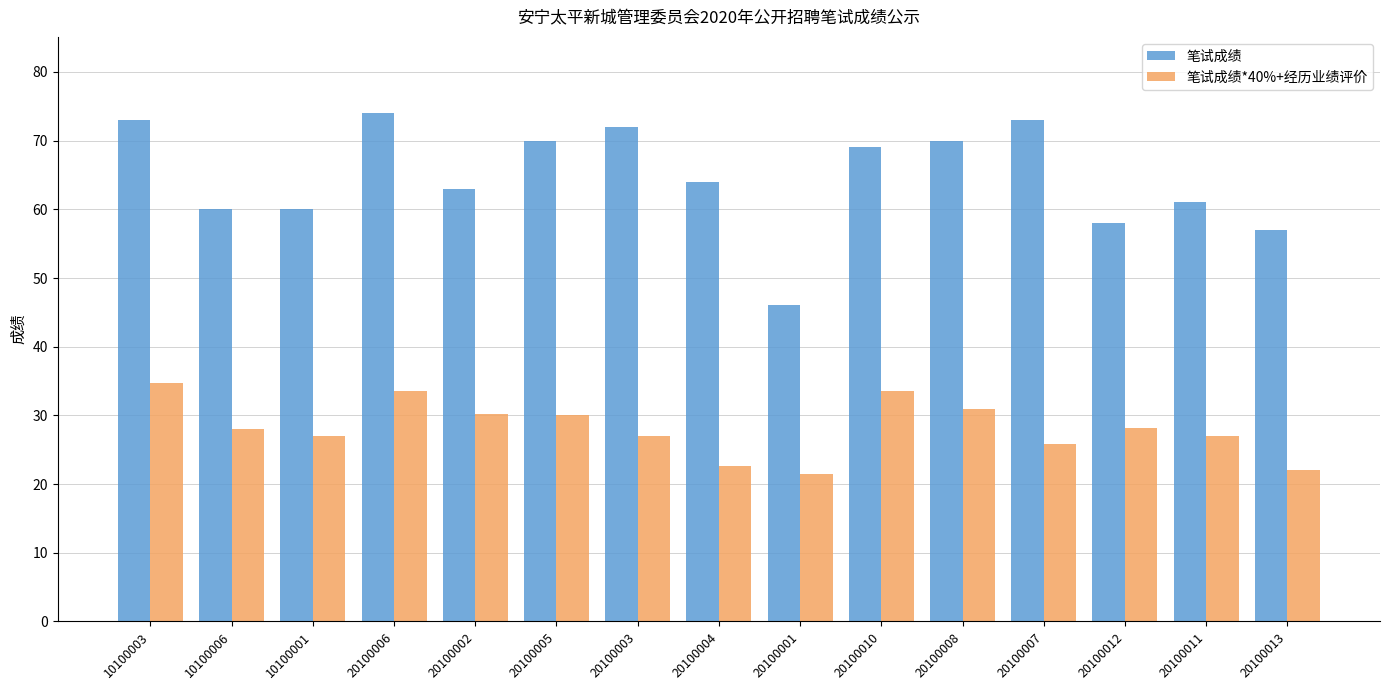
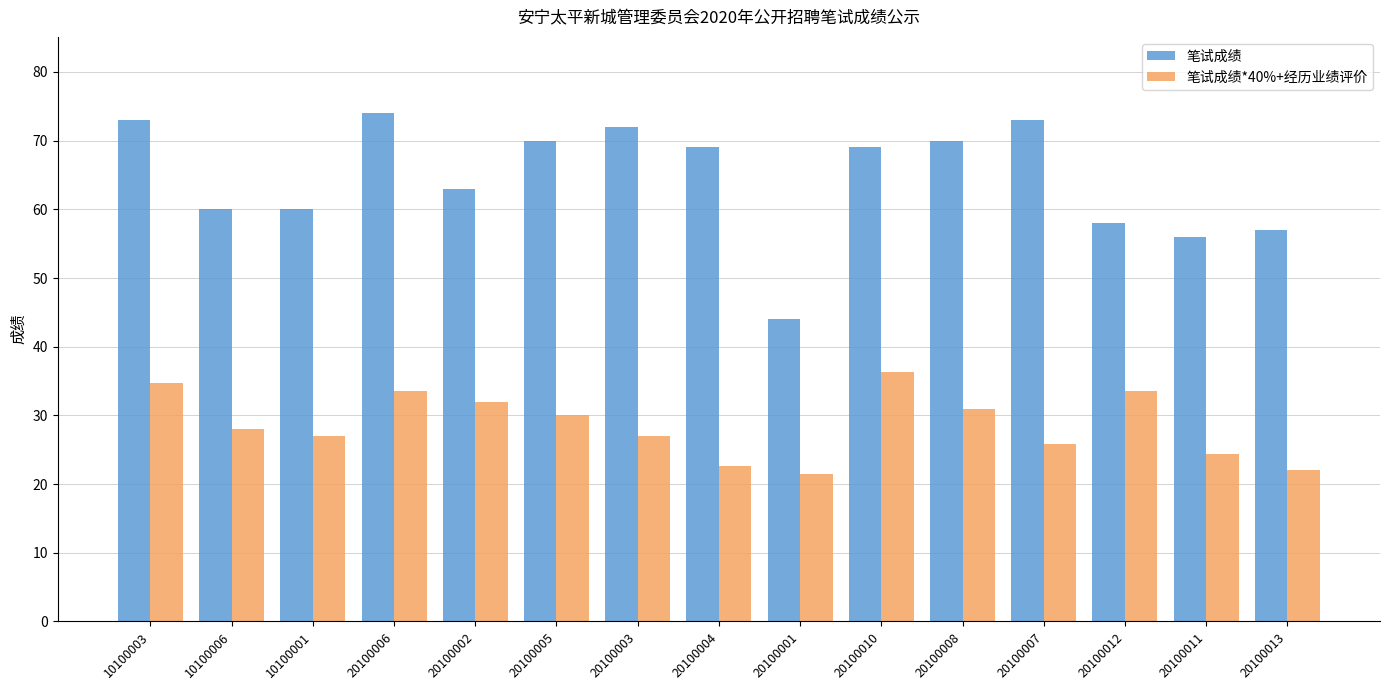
笔试成绩*40%+经历业绩评价, 20100002: 30 -> 32
笔试成绩, 20100004: 64 -> 69
笔试成绩, 20100001: 46 -> 44
笔试成绩*40%+经历业绩评价, 20100010: 34 -> 36
笔试成绩*40%+经历业绩评价, 20100012: 28 -> 34
笔试成绩, 20100011: 61 -> 56
笔试成绩*40%+经历业绩评价, 20100011: 27 -> 24
